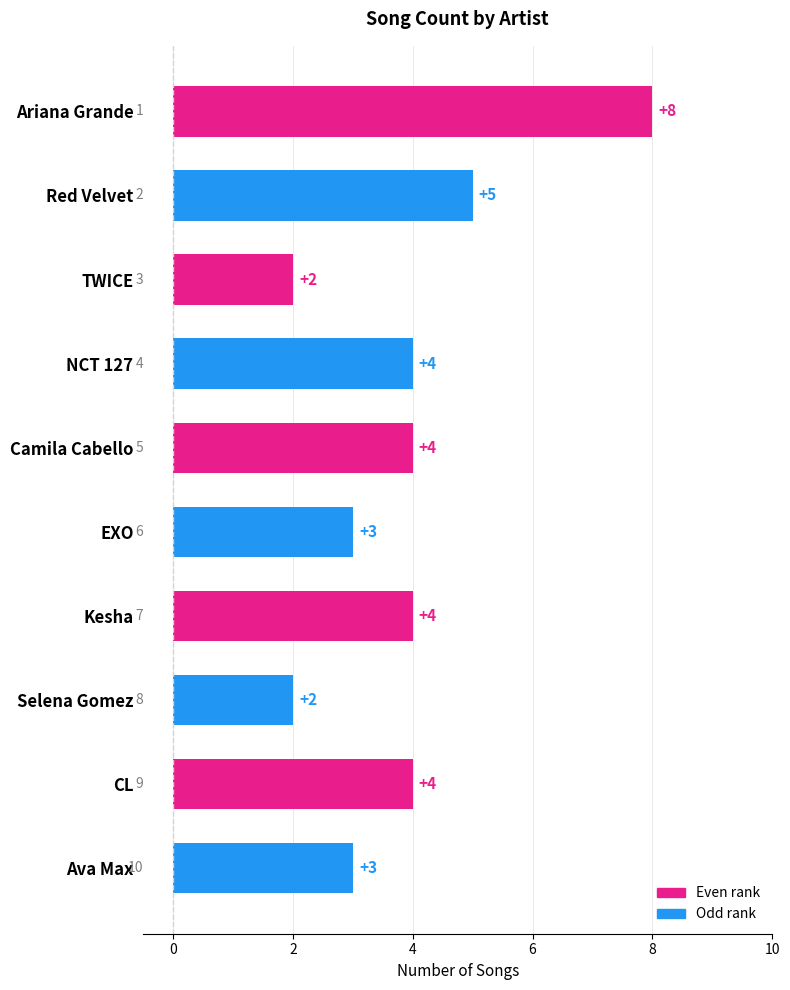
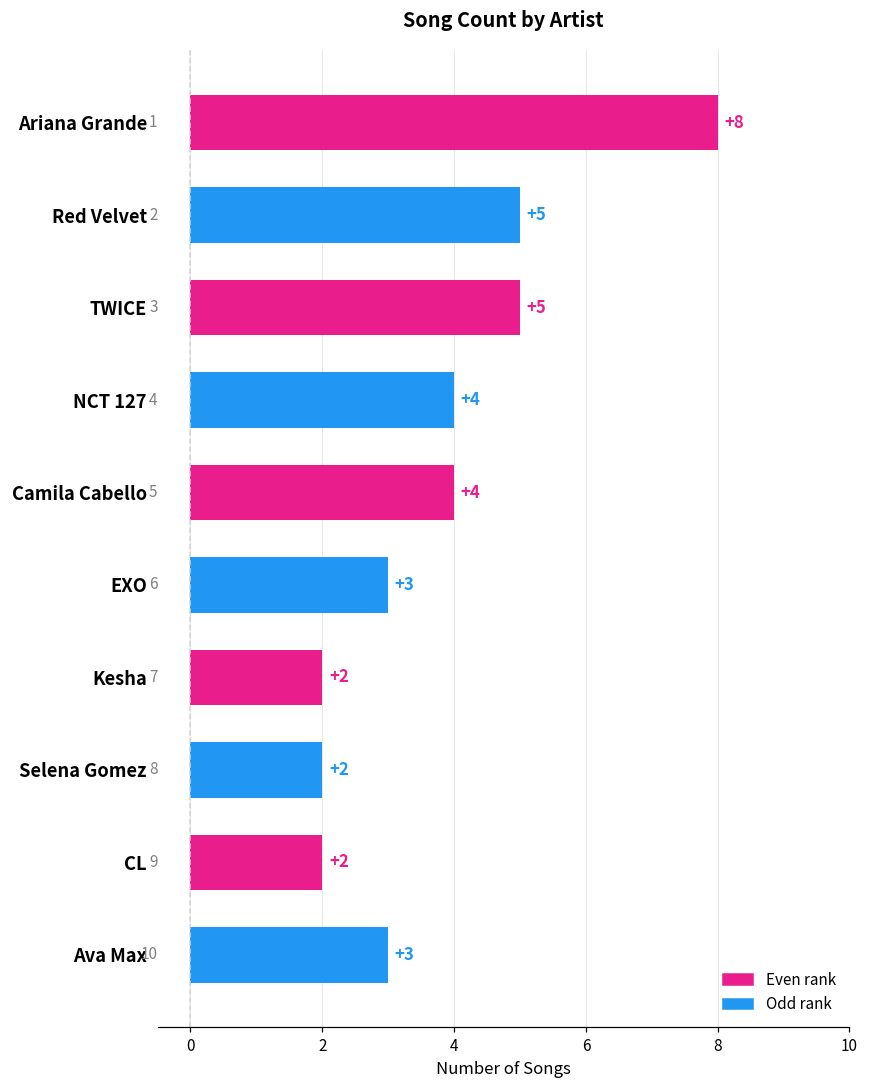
TWICE: +2 -> +5
Kesha: +4 -> +2
CL: +4 -> +2
